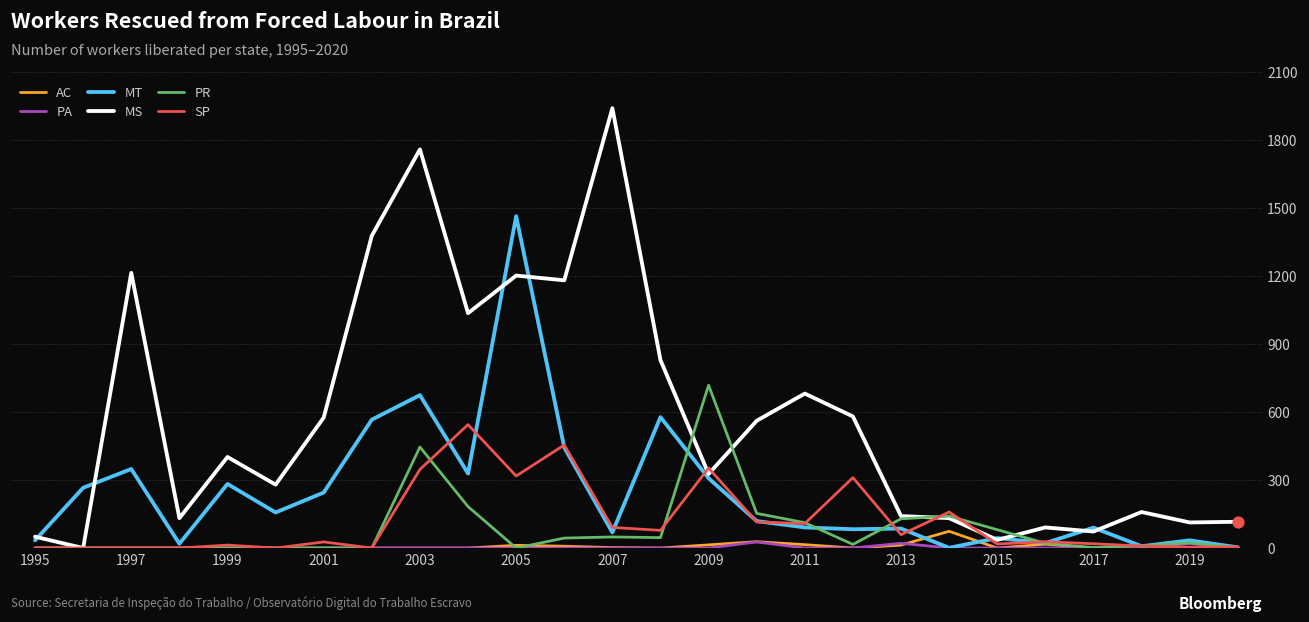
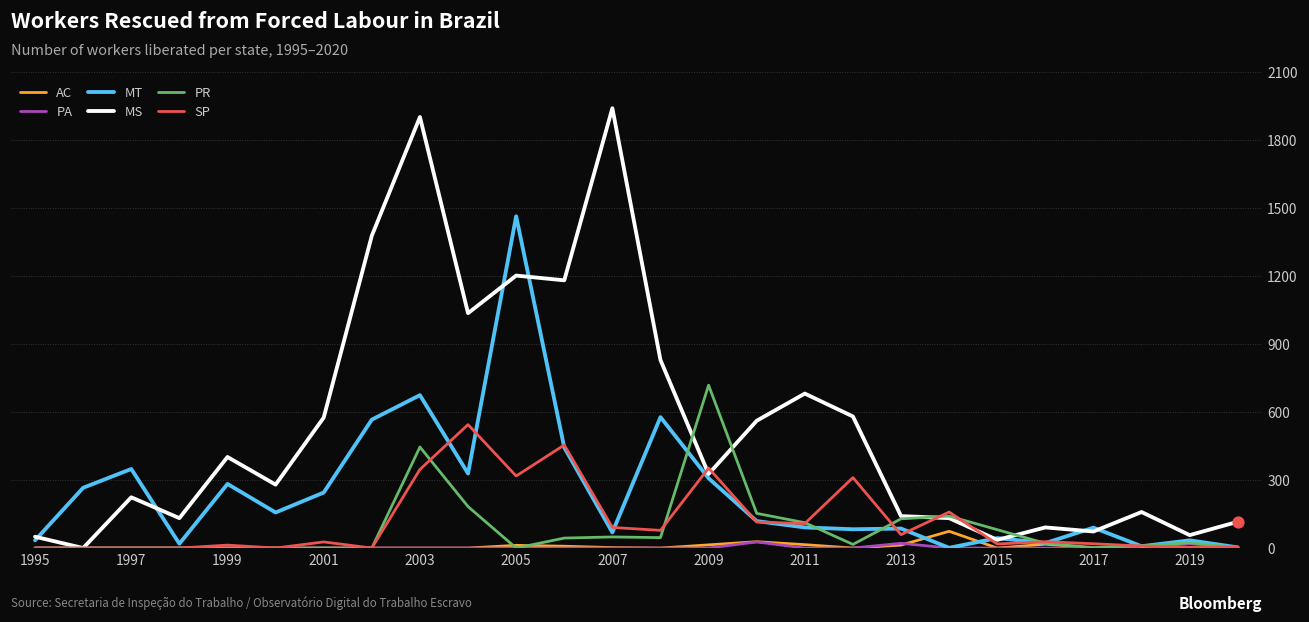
MS, 1997: 1220 -> 220
MS, 2003: 1760 -> 1900
MS, 2019: 110 -> 60
